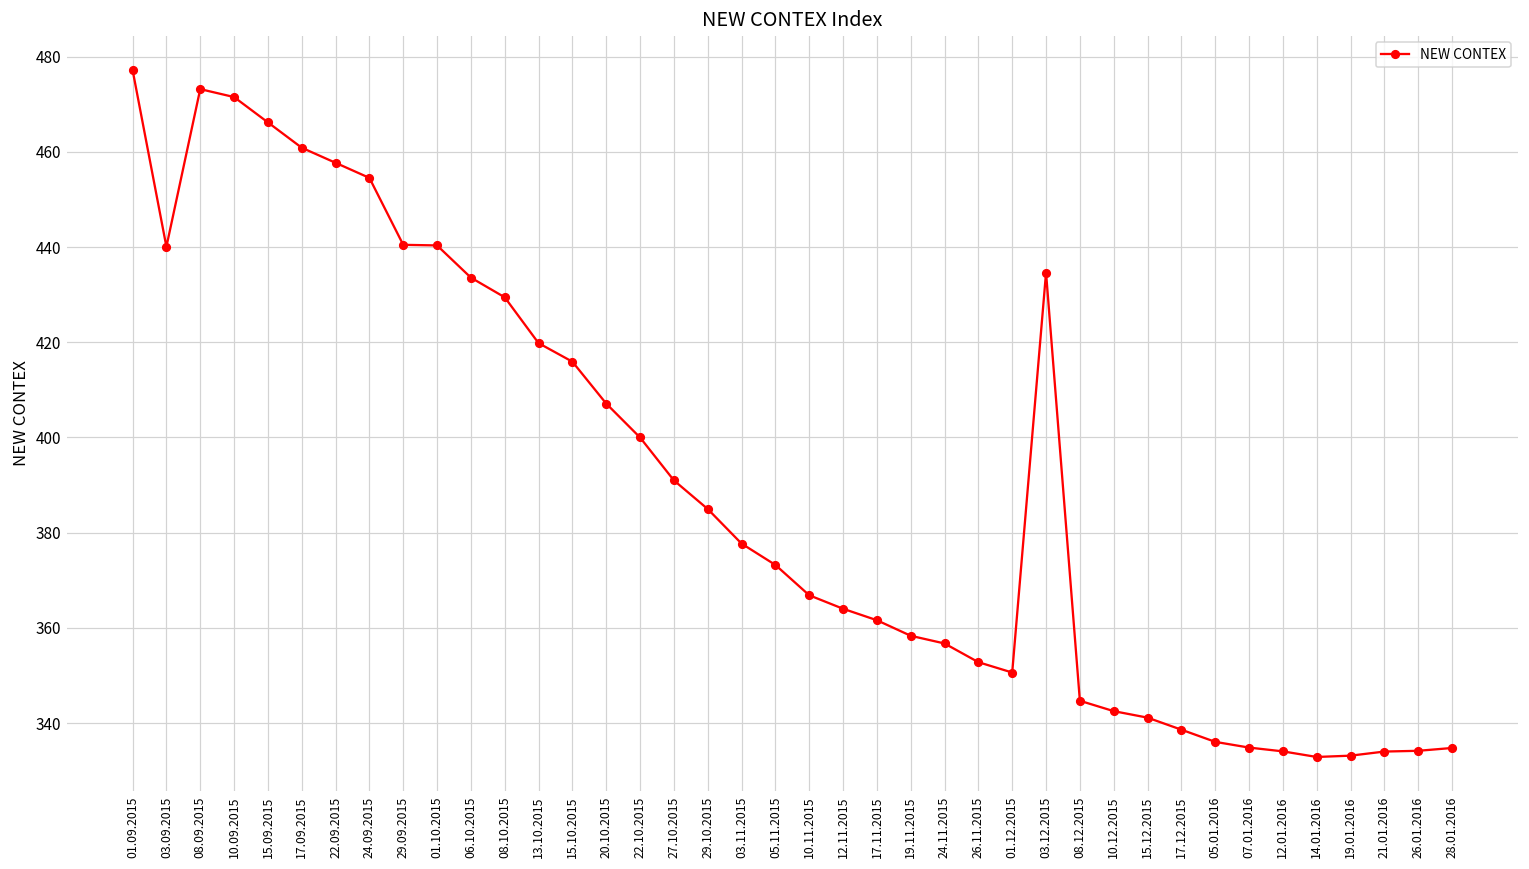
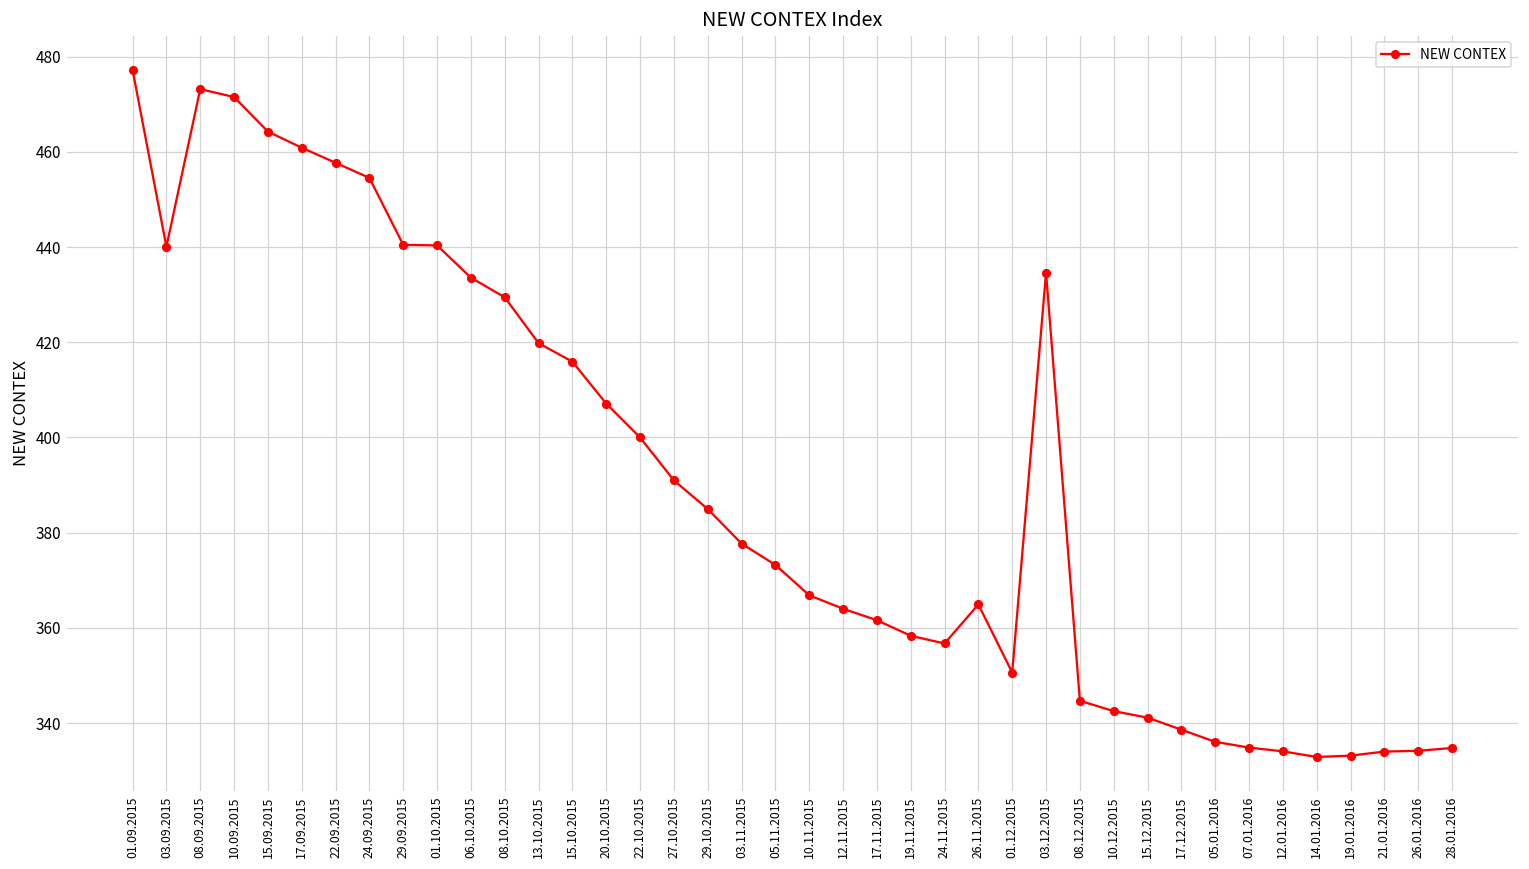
15.09.2015: 466 -> 464
26.11.2015: 353 -> 365
